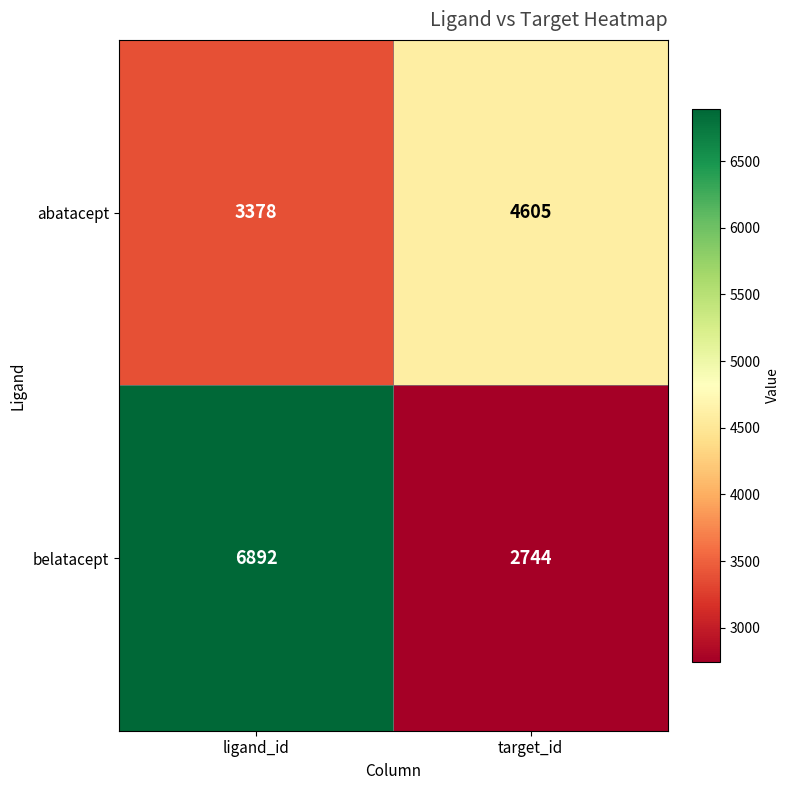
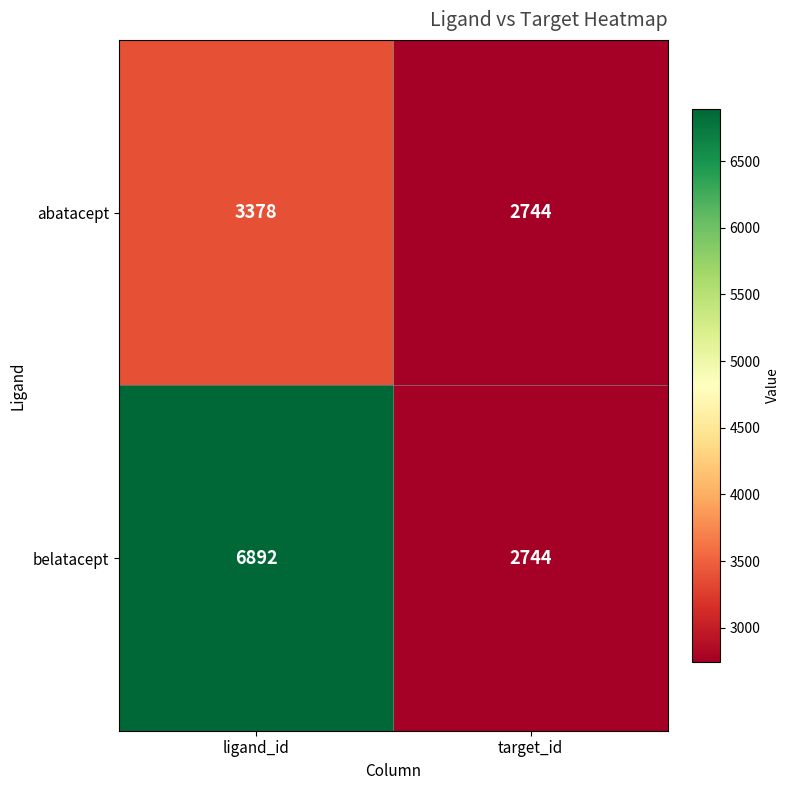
abatacept, target_id: 4605 -> 2744
